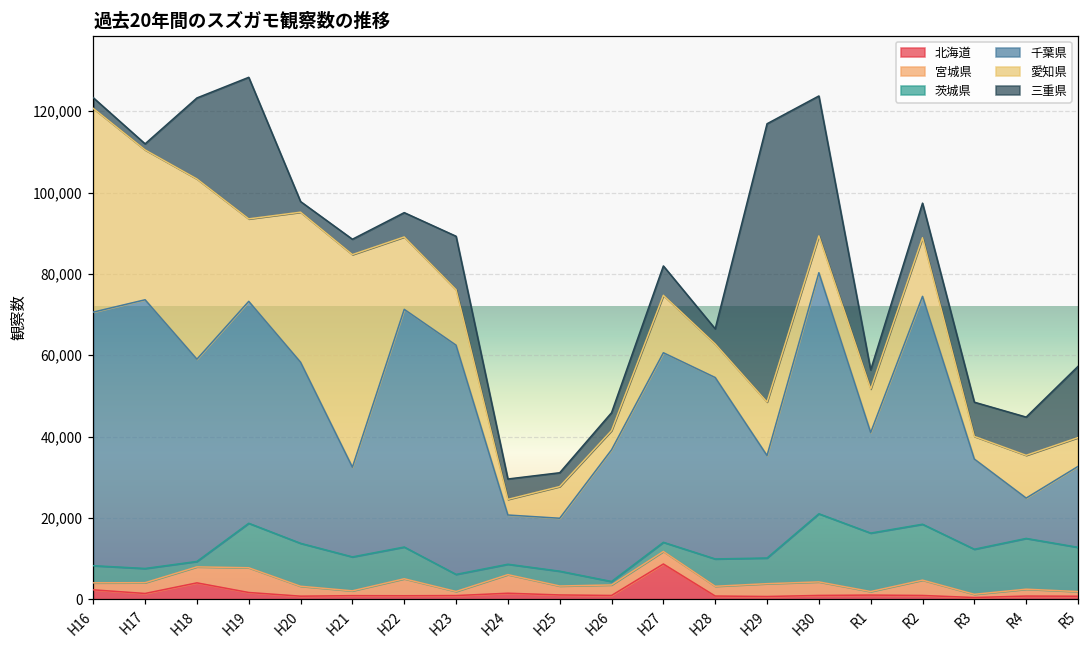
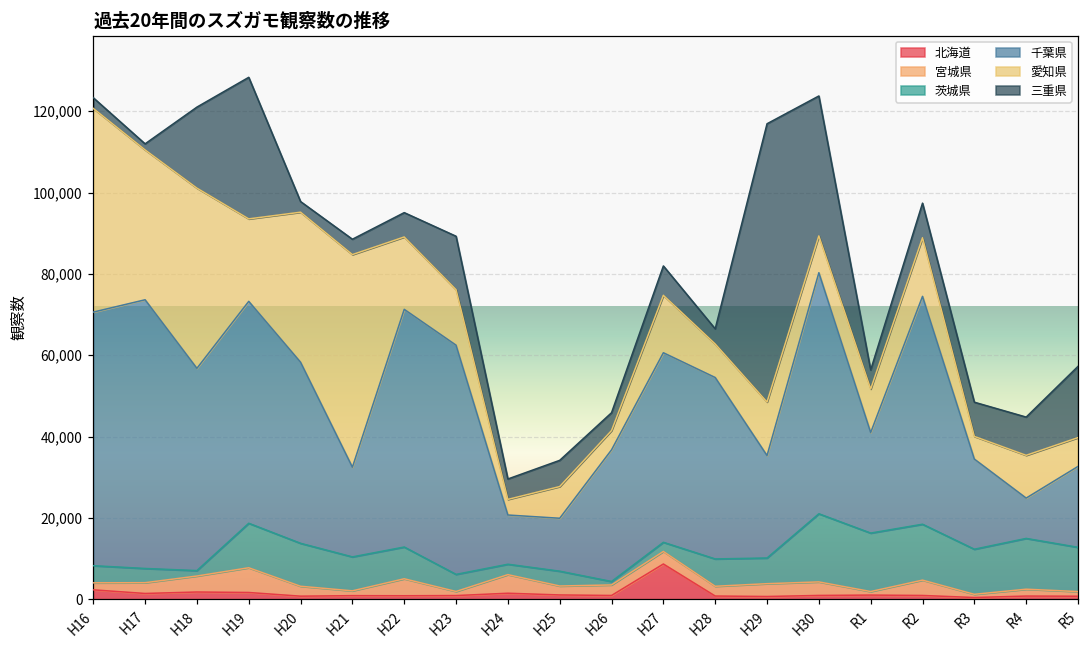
北海道, H18: 4,000 -> 2,000
三重県, H25: 3,000 -> 6,000
